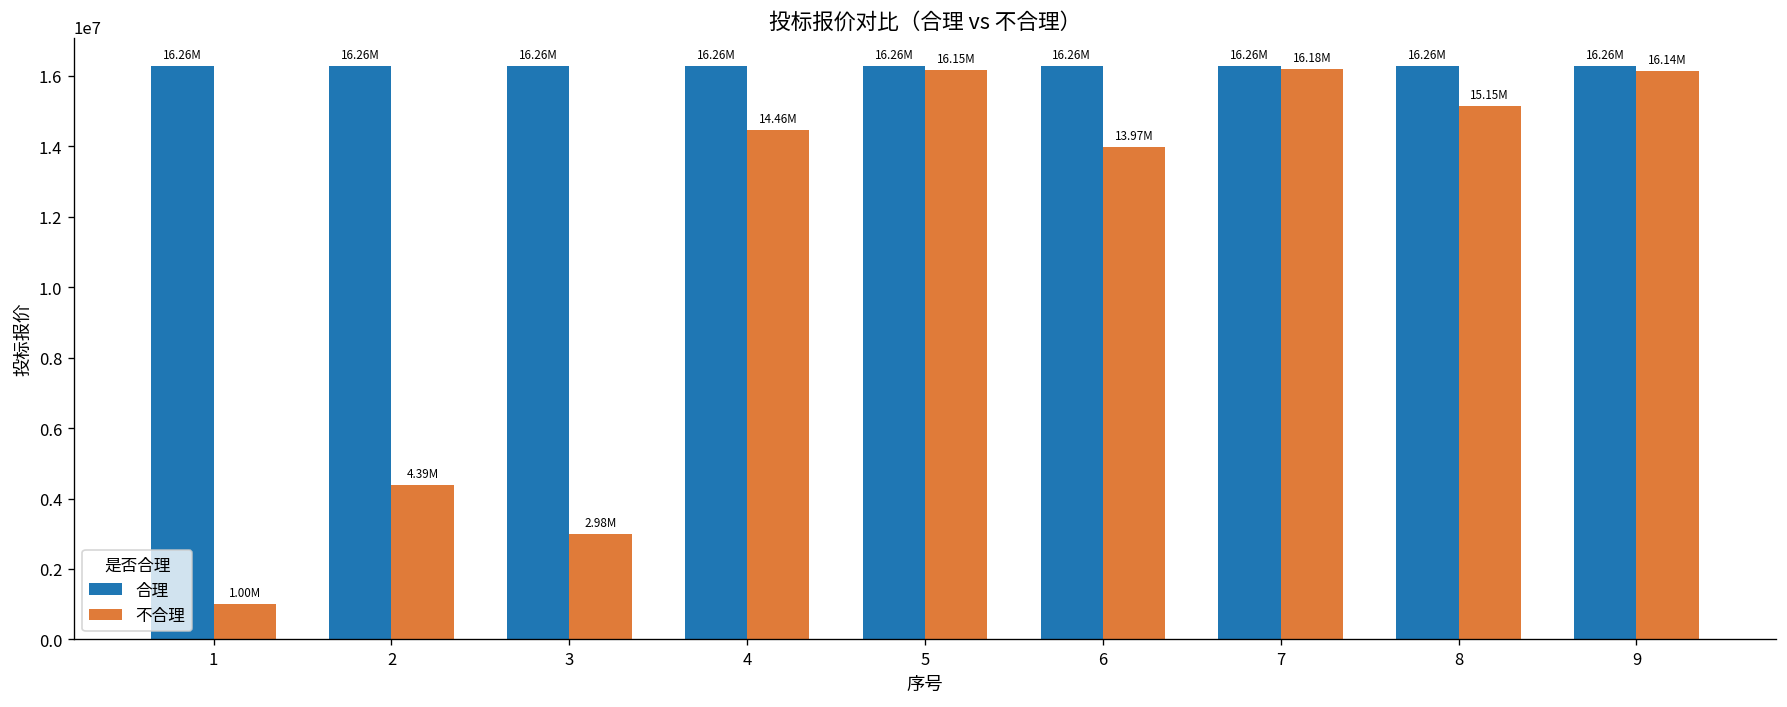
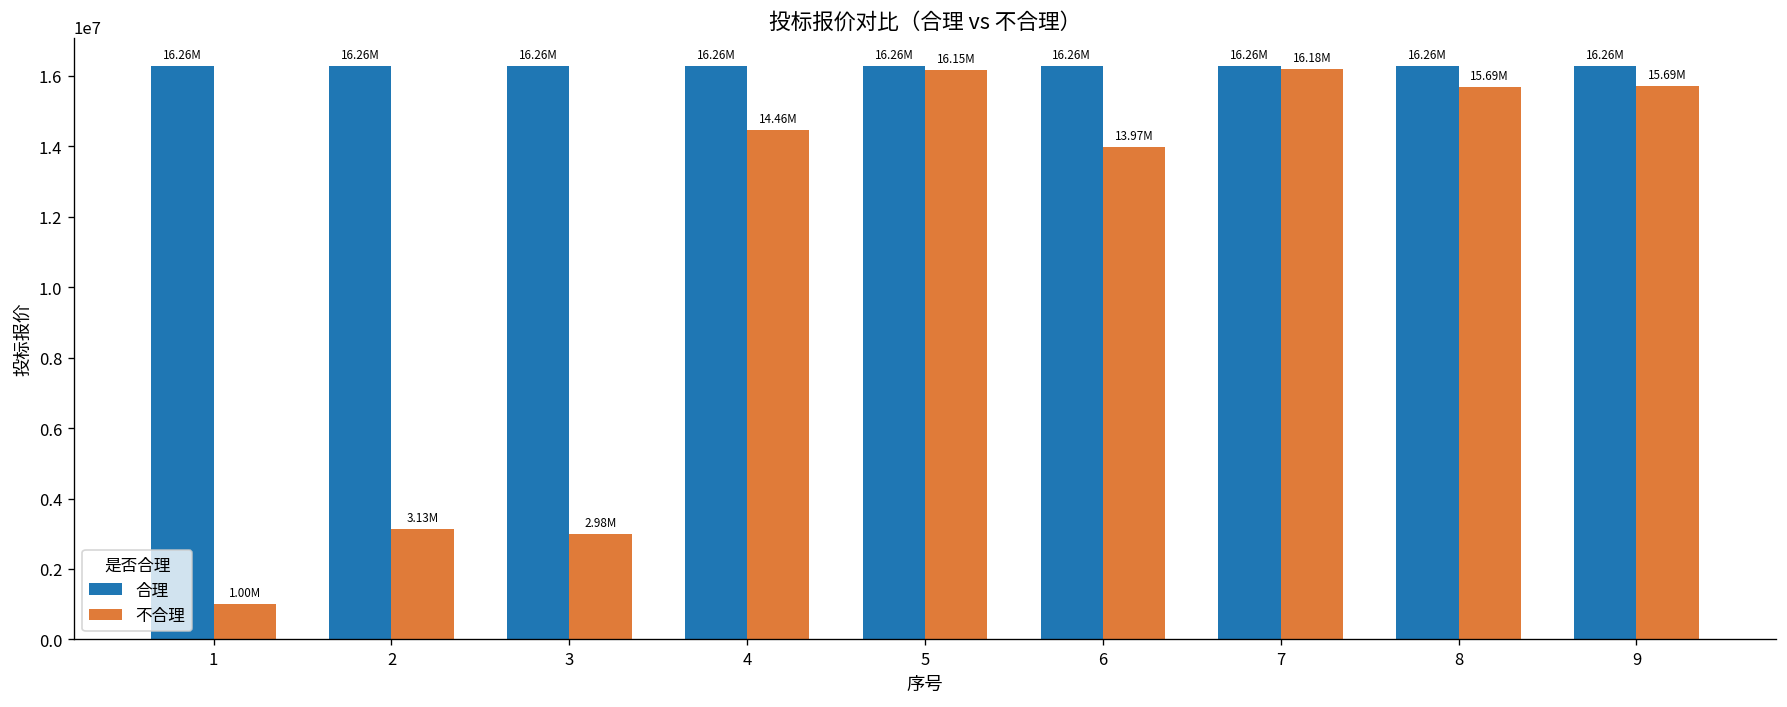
不合理, 2: 4.39M -> 3.13M
不合理, 8: 15.15M -> 15.69M
不合理, 9: 16.14M -> 15.69M
